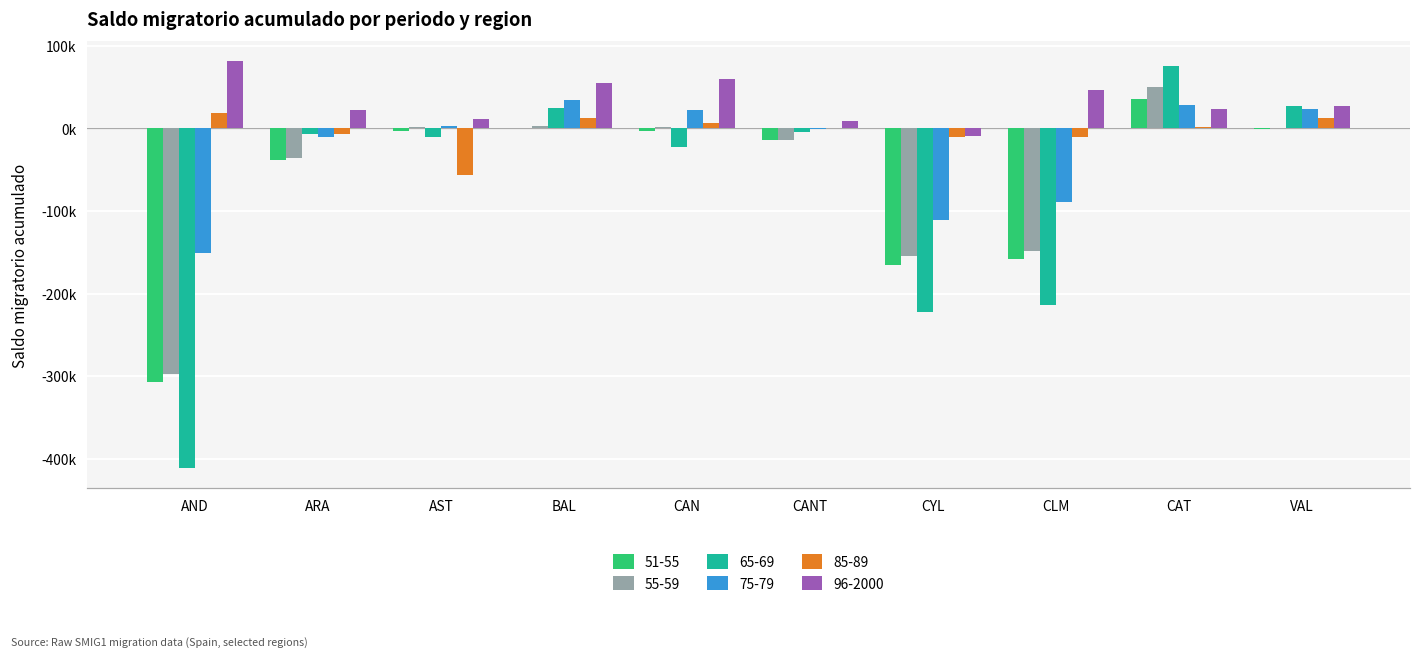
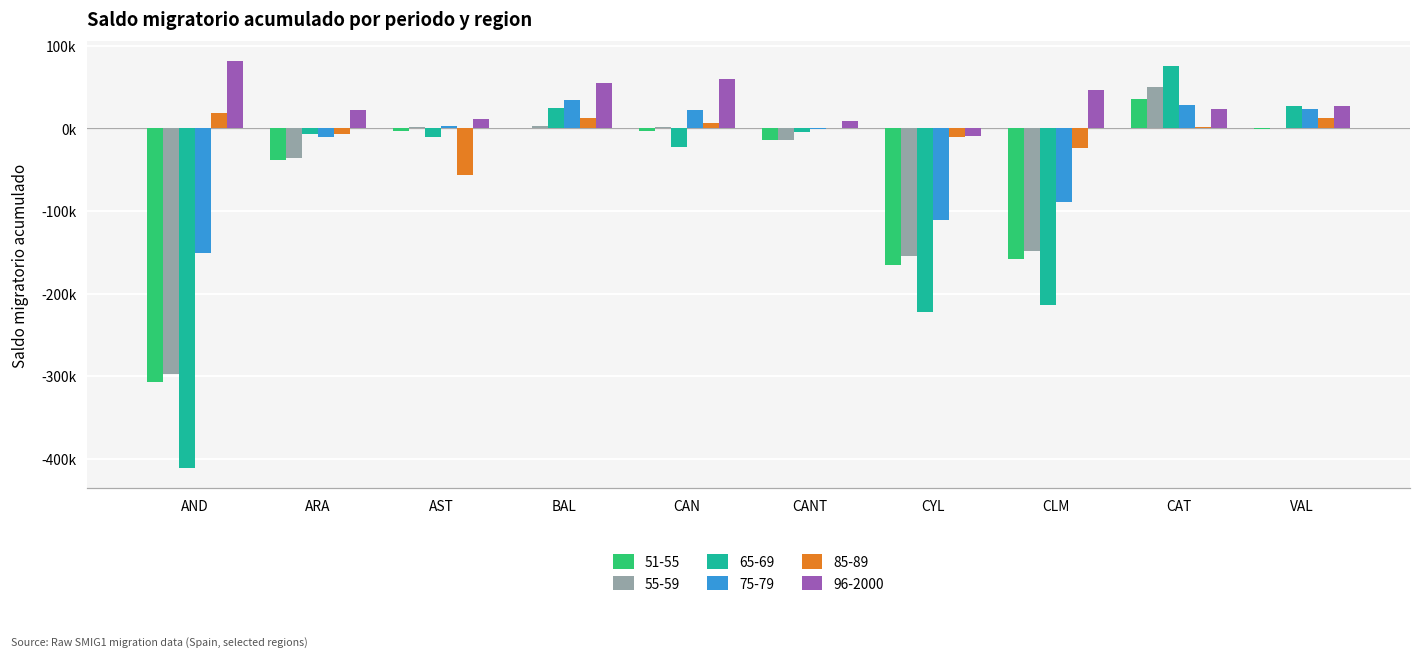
85-89, CLM: -10000 -> -20000
